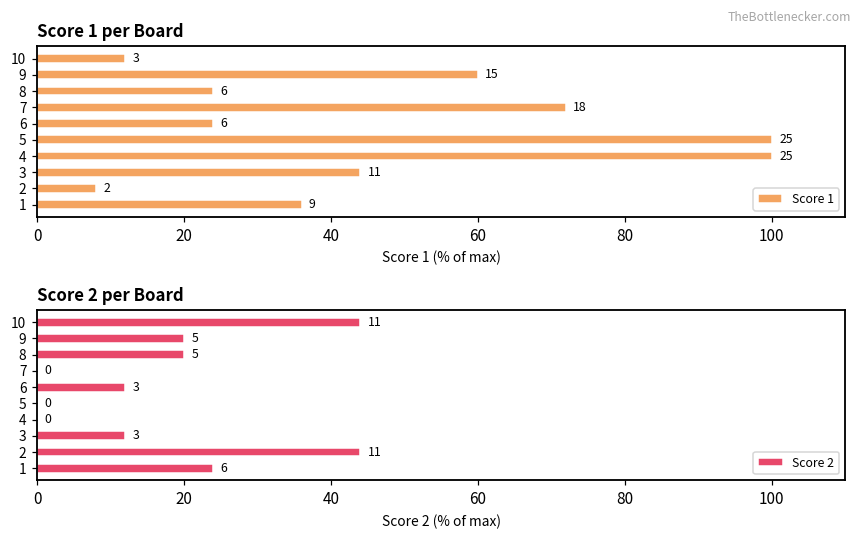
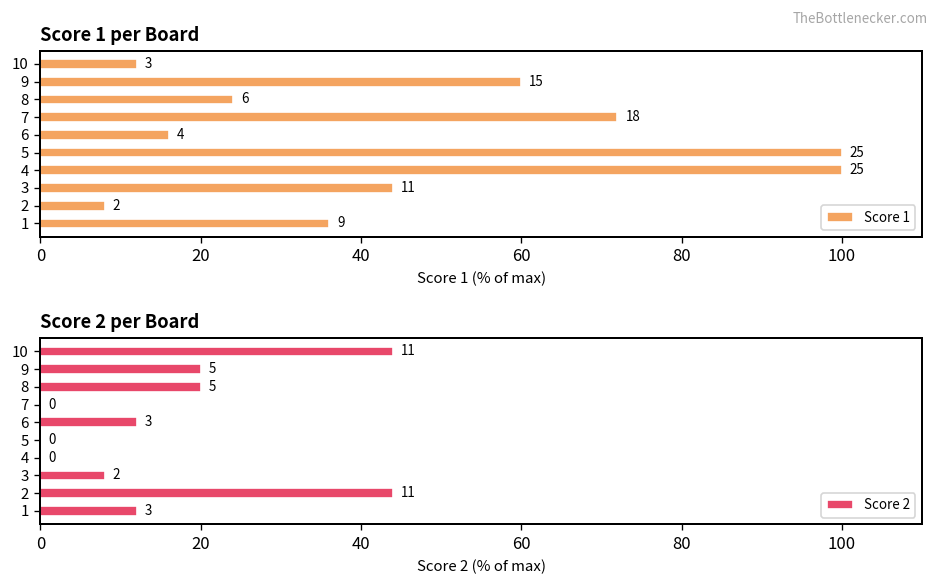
Score 1 per Board, 6: 6 -> 4
Score 2 per Board, 3: 3 -> 2
Score 2 per Board, 1: 6 -> 3
